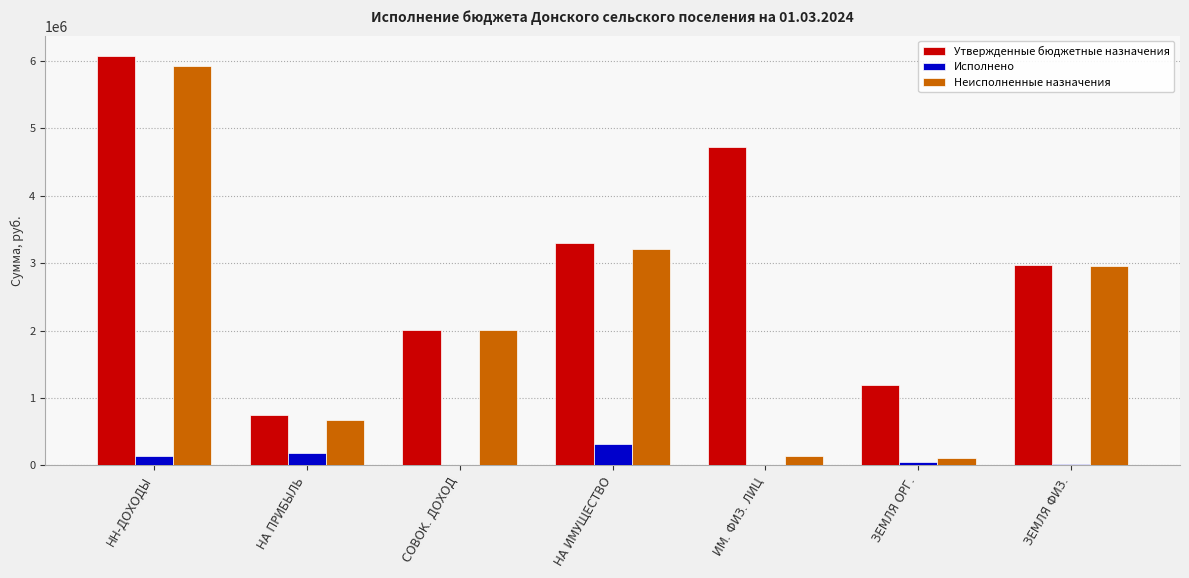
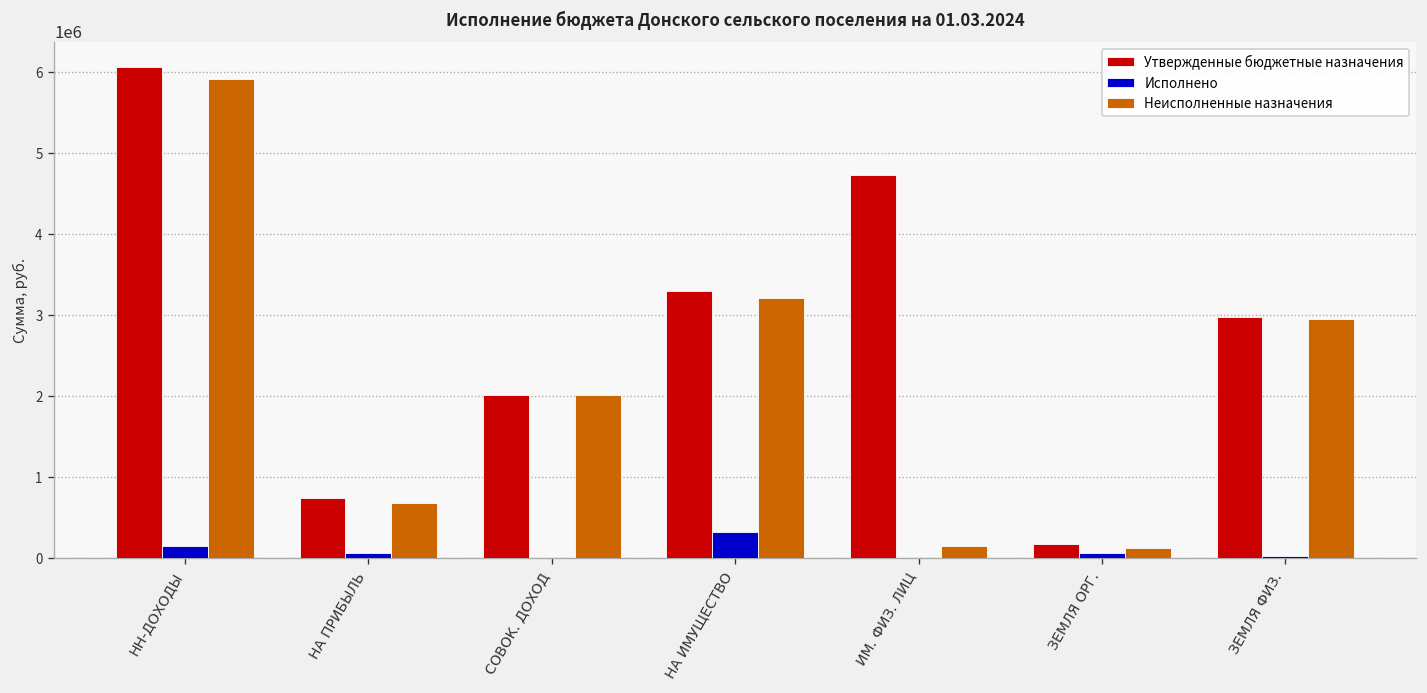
Исполнено, НА ПРИБЫЛЬ: 200000 -> 100000
Утвержденные бюджетные назначения, ЗЕМЛЯ ОРГ.: 1200000 -> 200000
